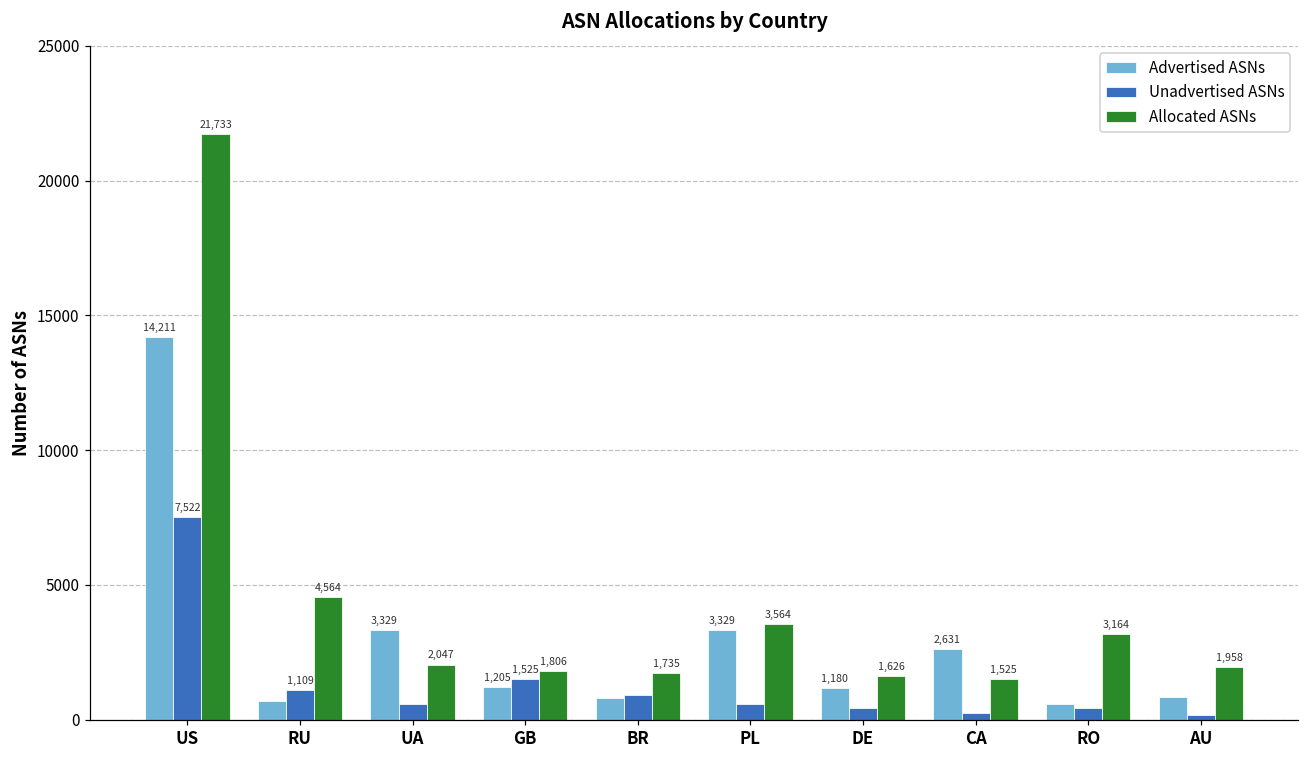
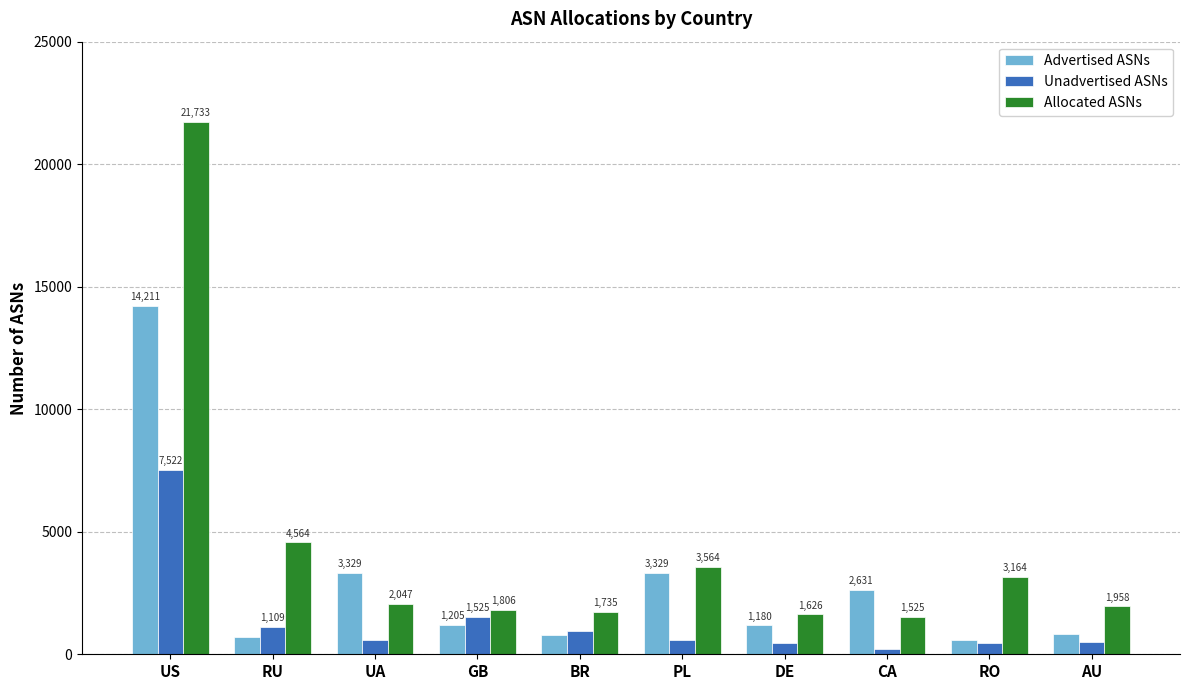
Unadvertised ASNs, AU: 200 -> 500
